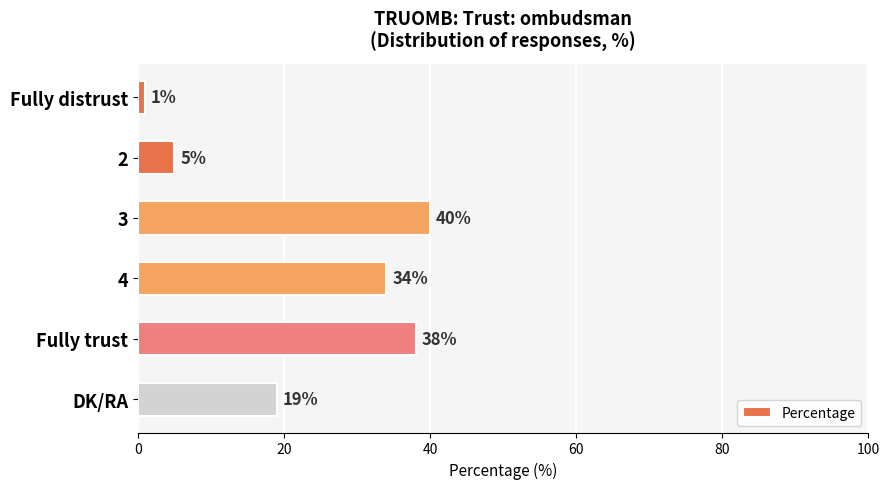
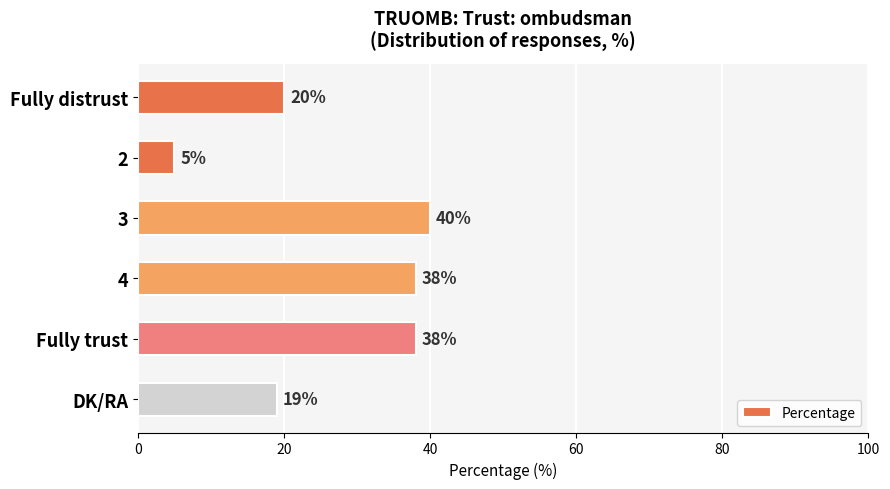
Fully distrust: 1% -> 20%
4: 34% -> 38%
